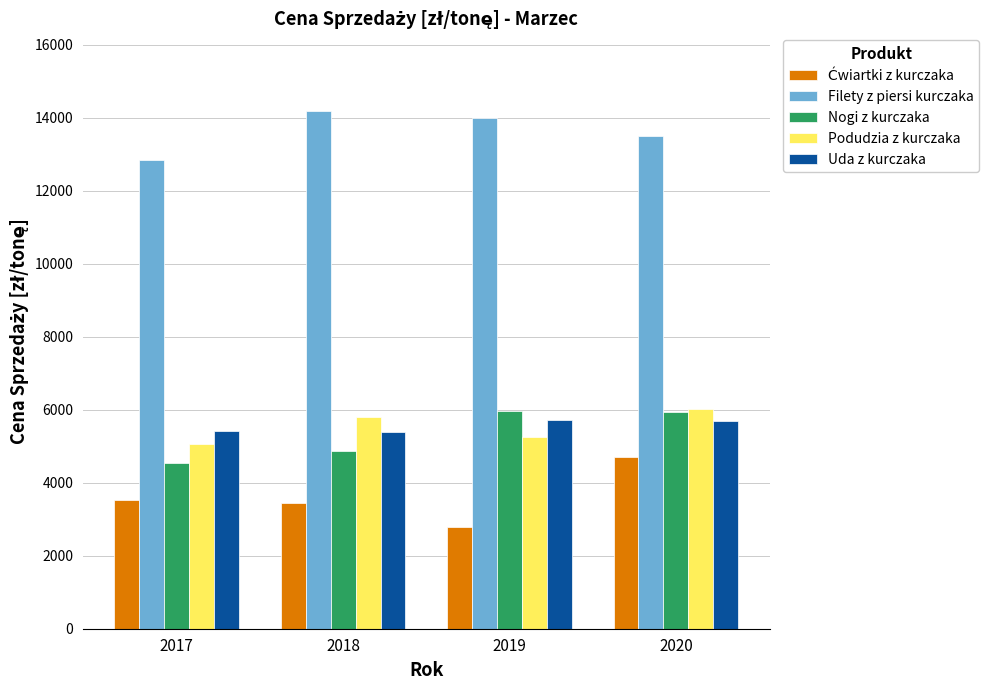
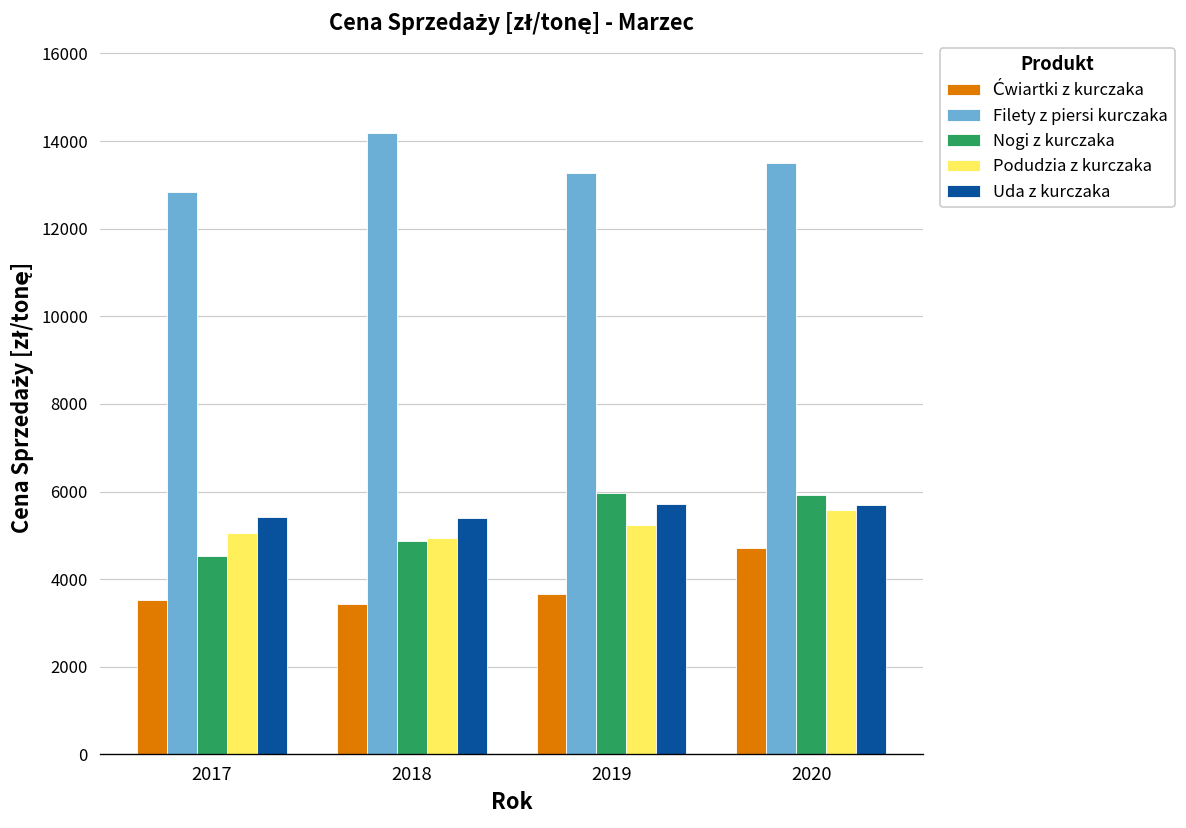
Podudzia z kurczaka, 2018: 5800 -> 4900
Ćwiartki z kurczaka, 2019: 2800 -> 3700
Filety z piersi kurczaka, 2019: 14000 -> 13300
Podudzia z kurczaka, 2020: 6000 -> 5600
